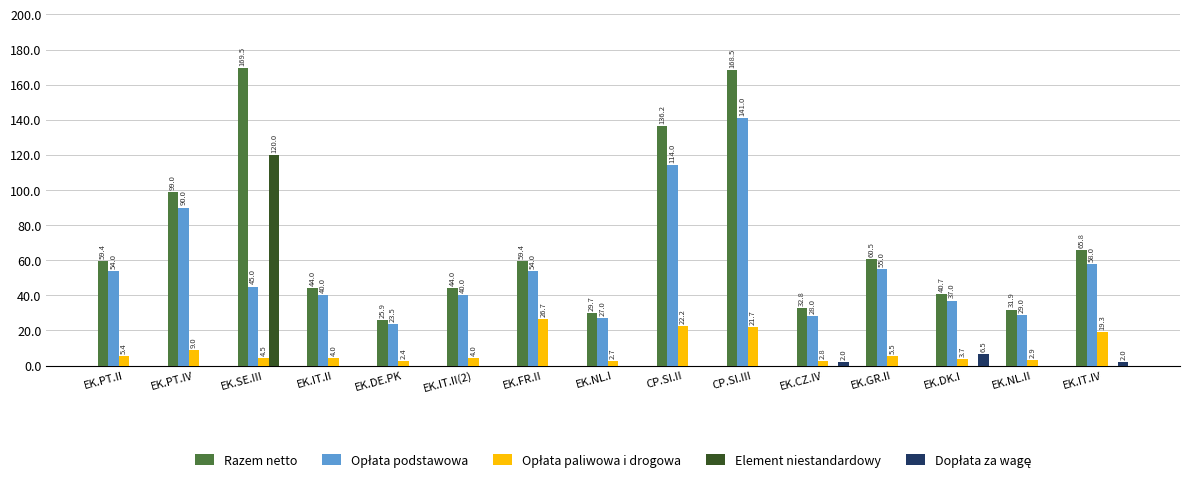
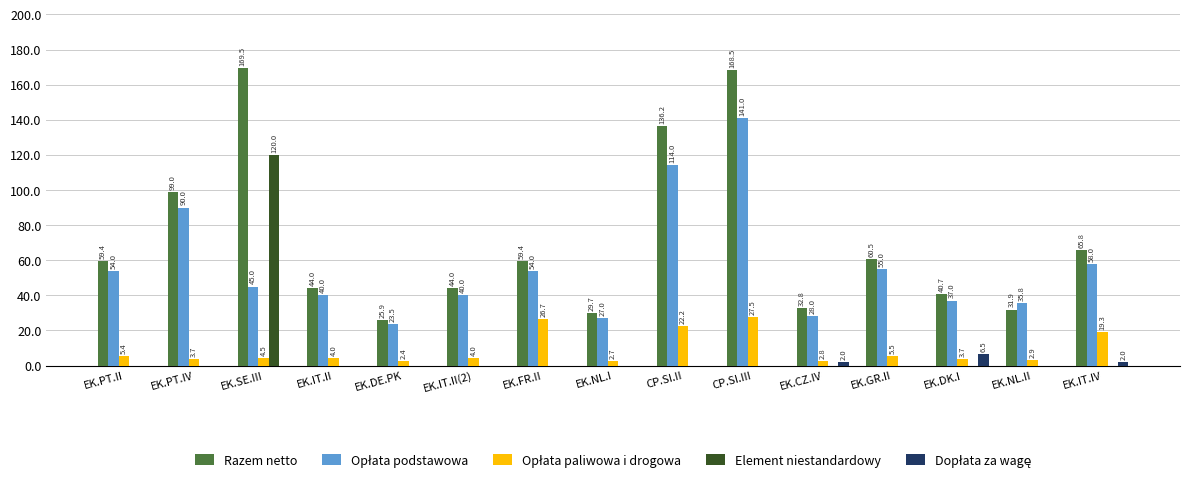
Opłata paliwowa i drogowa, EK.PT.IV: 9.0 -> 3.7
Opłata paliwowa i drogowa, CP.SI.III: 21.7 -> 27.5
Opłata podstawowa, EK.NL.II: 29.0 -> 35.8
